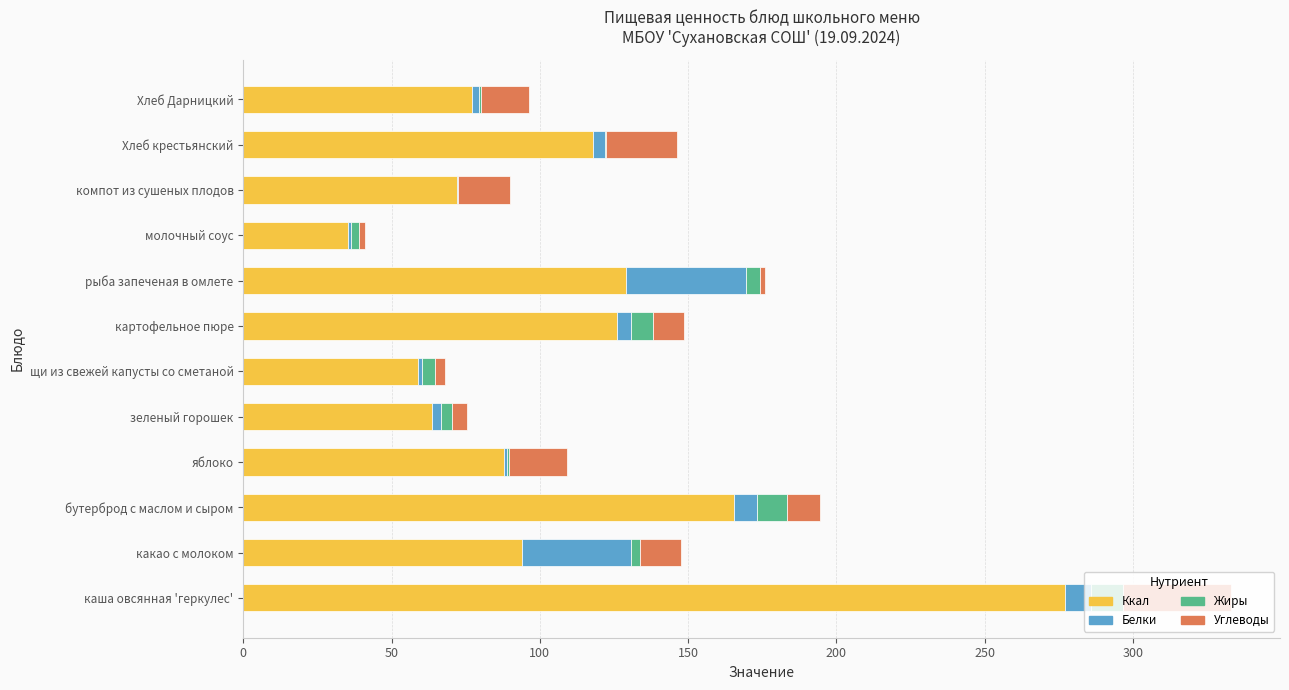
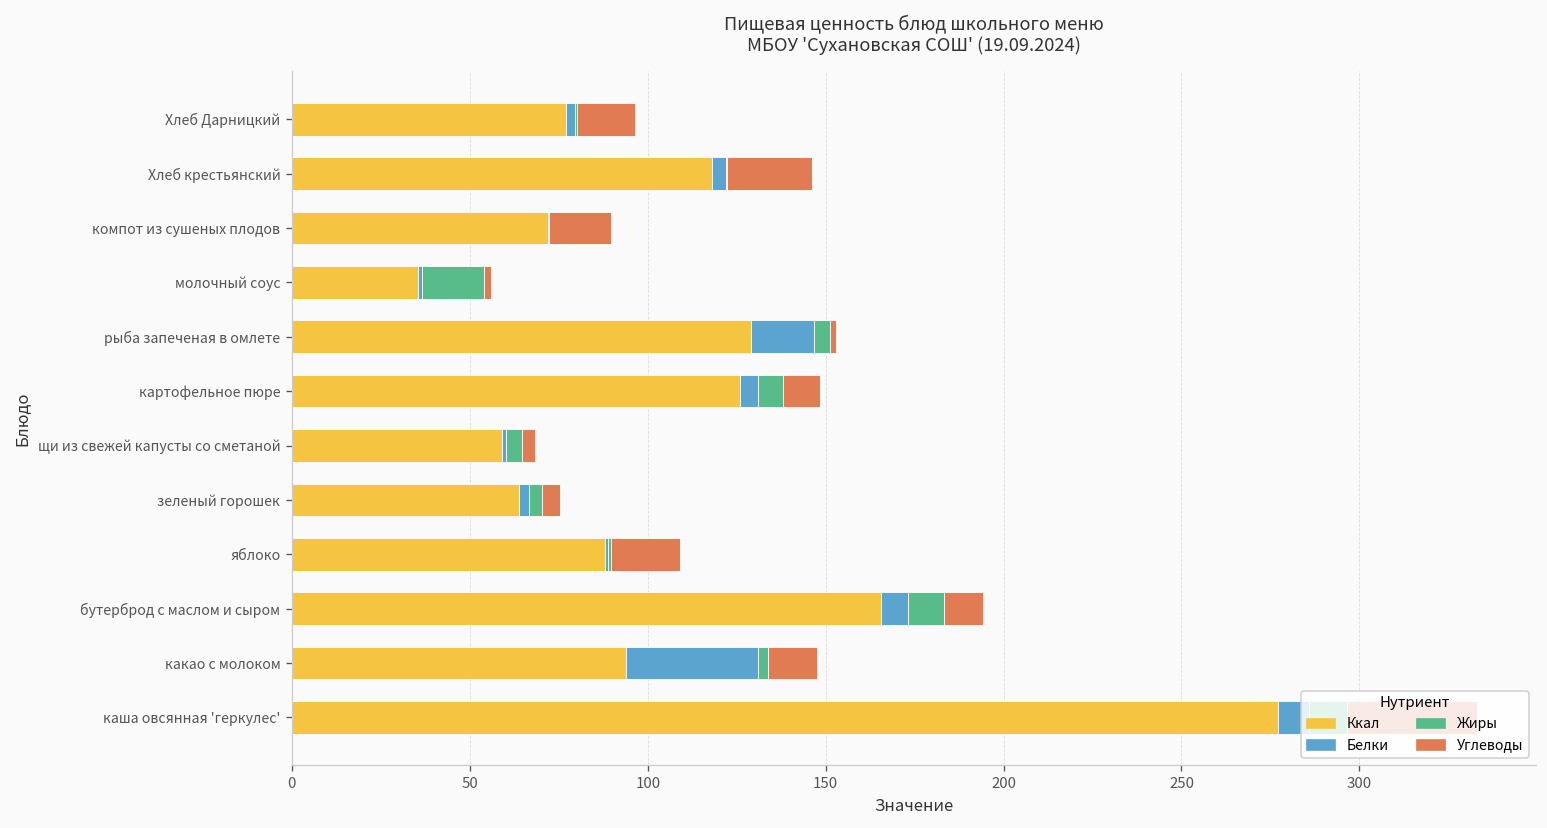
Жиры, молочный соус: 3 -> 17
Белки, рыба запеченая в омлете: 41 -> 18
